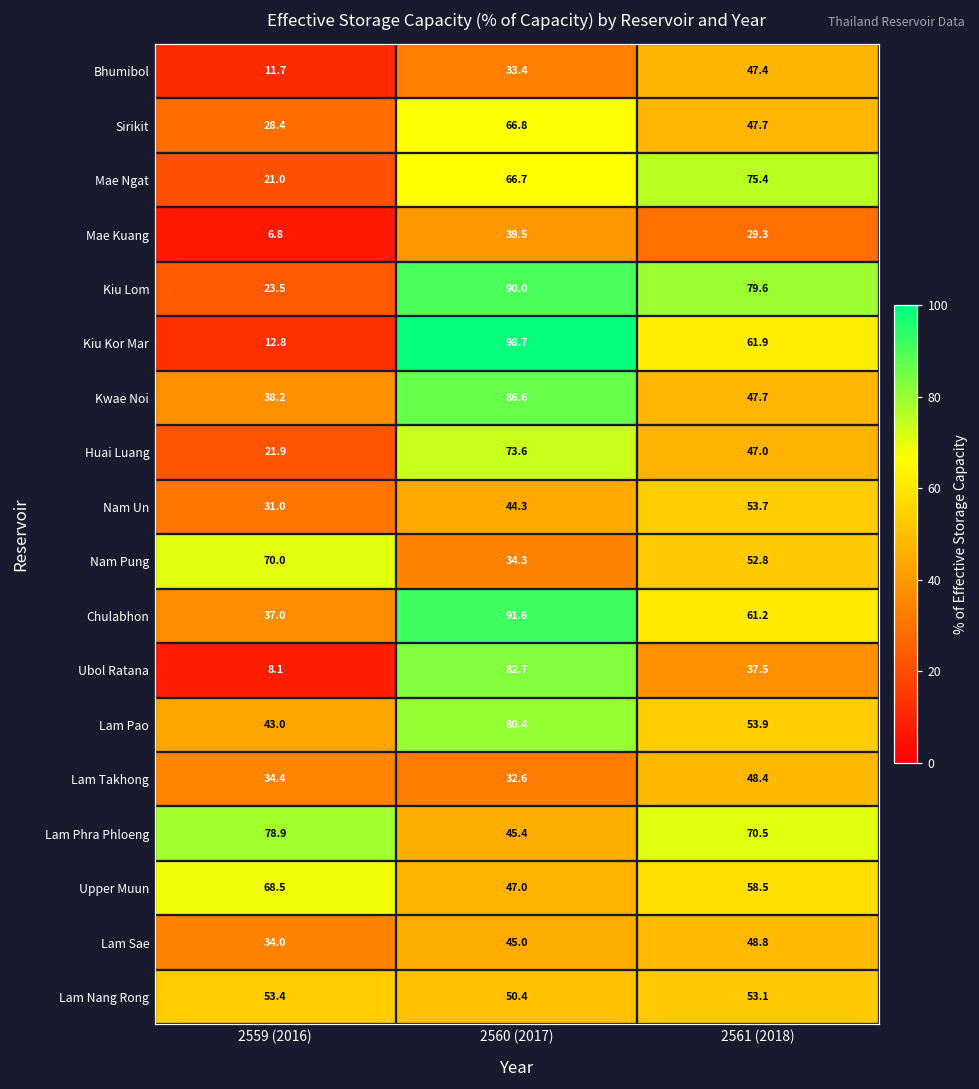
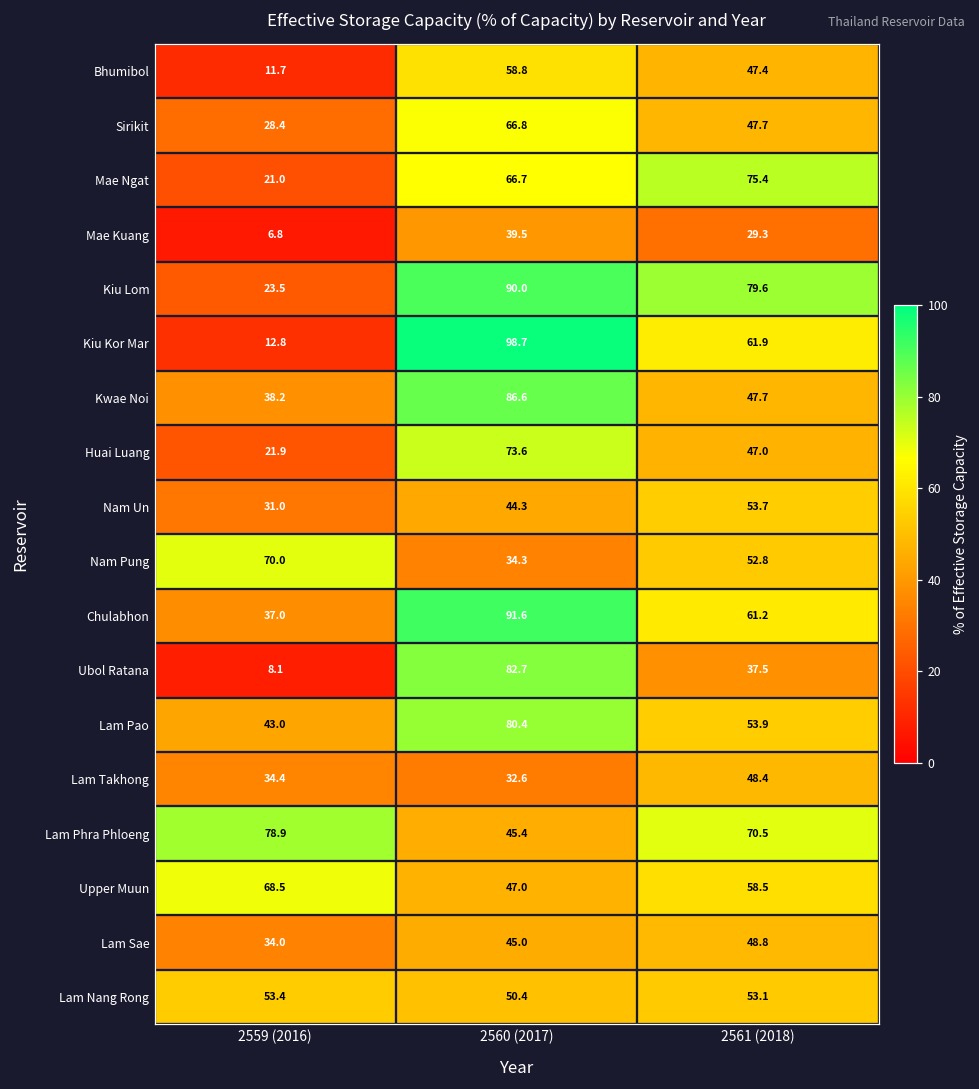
Bhumibol, 2560 (2017): 33.4 -> 58.8
